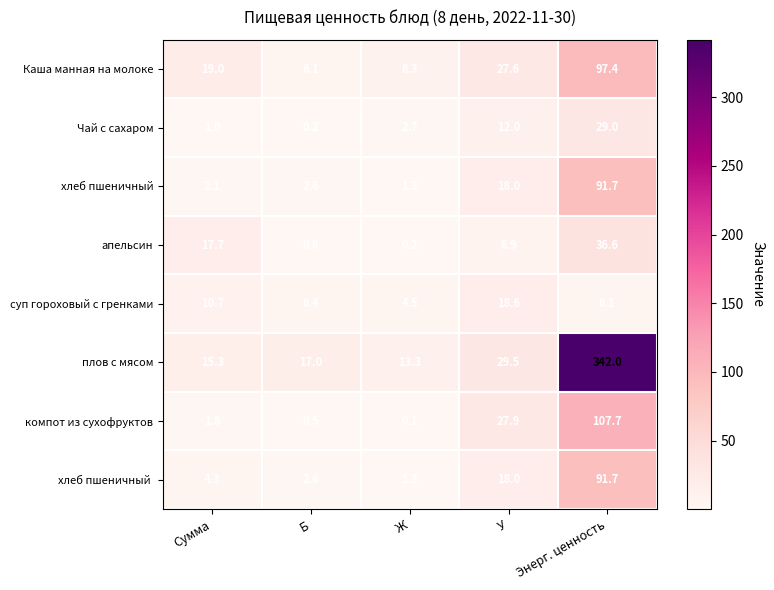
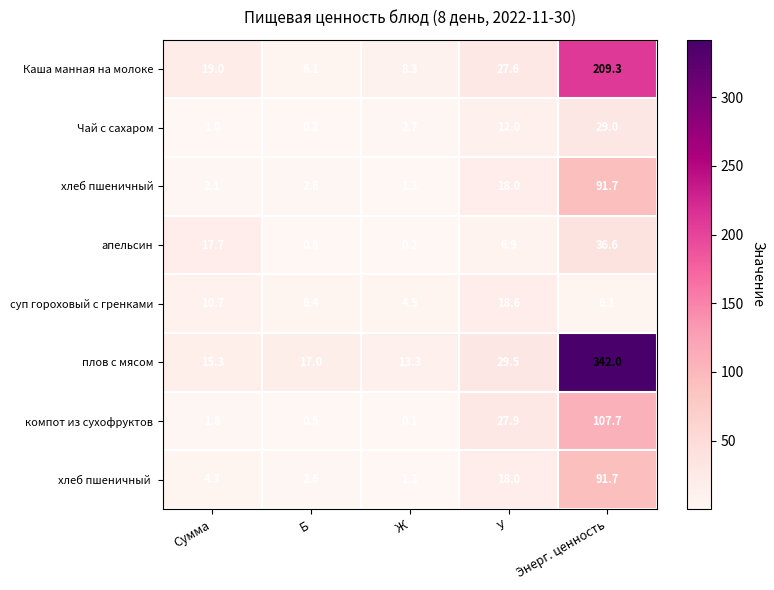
Каша манная на молоке, Энерг. ценность: 97.4 -> 209.3
